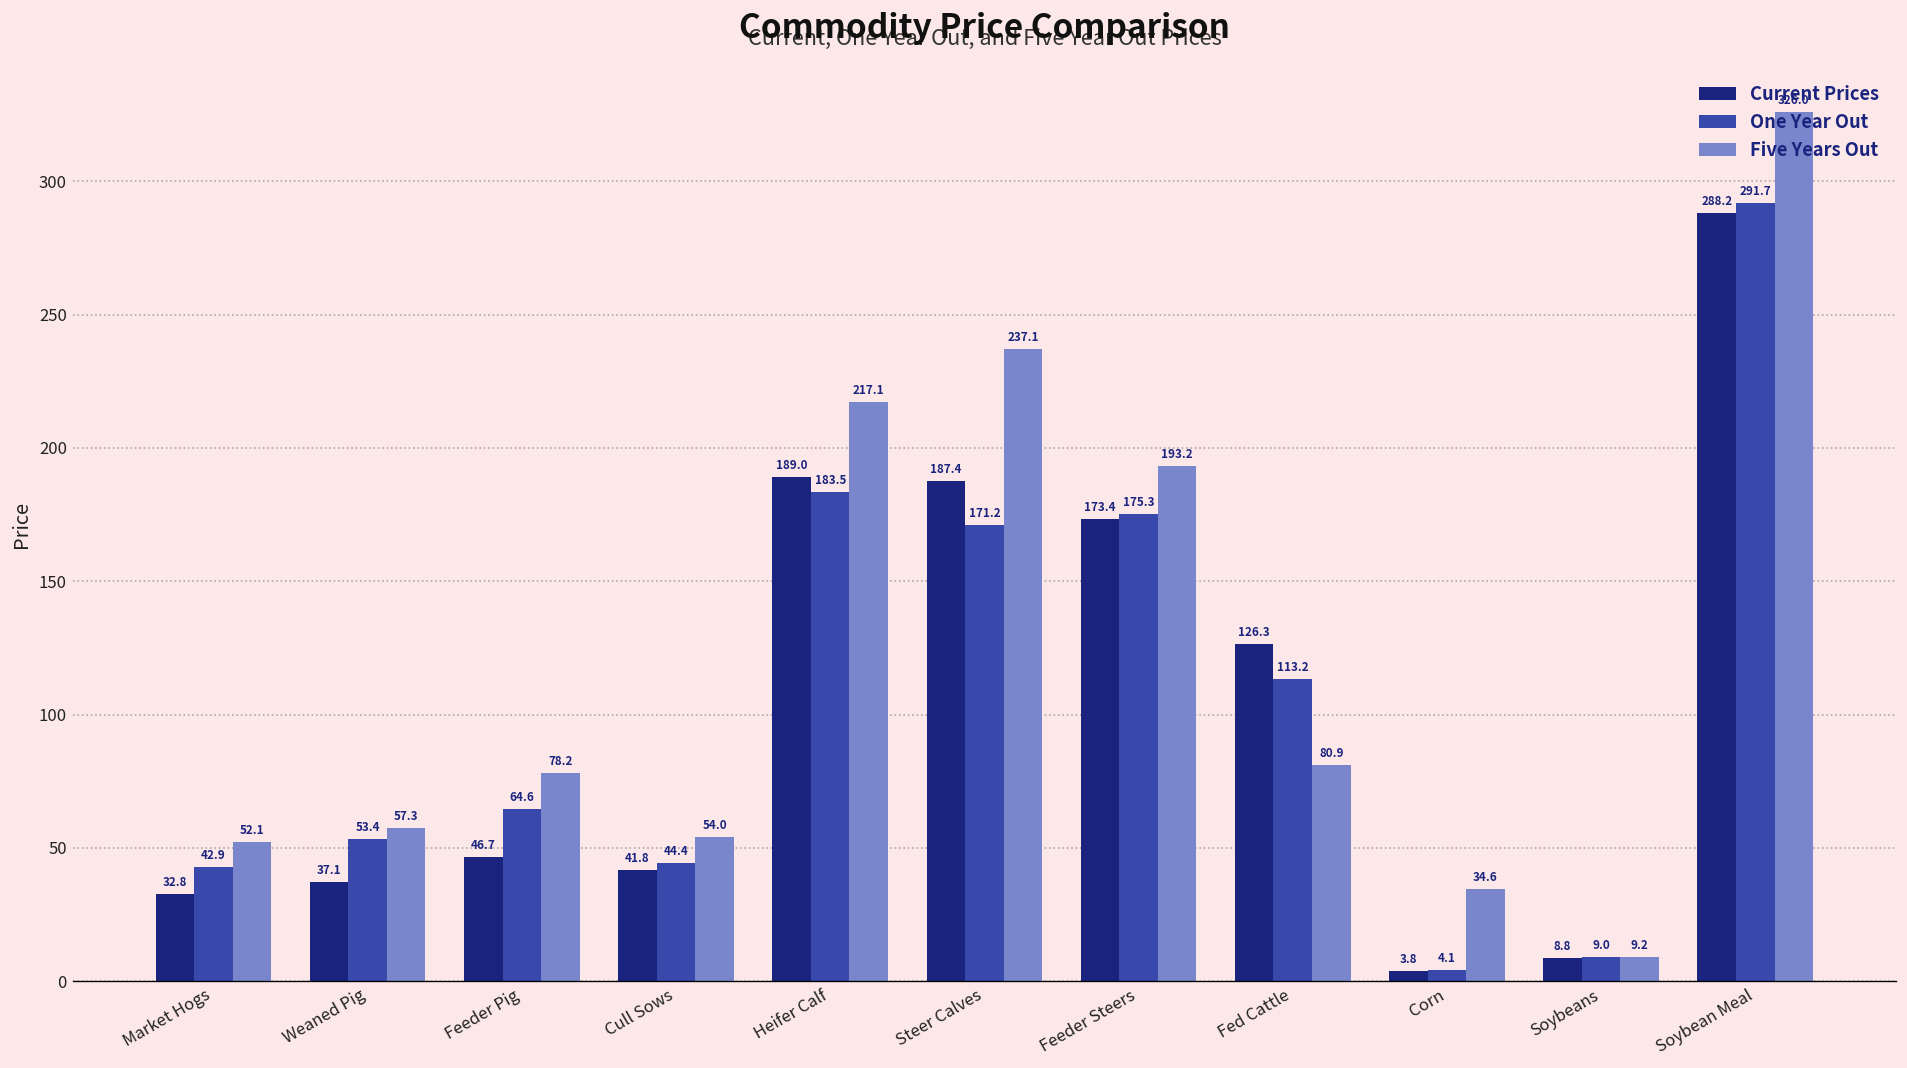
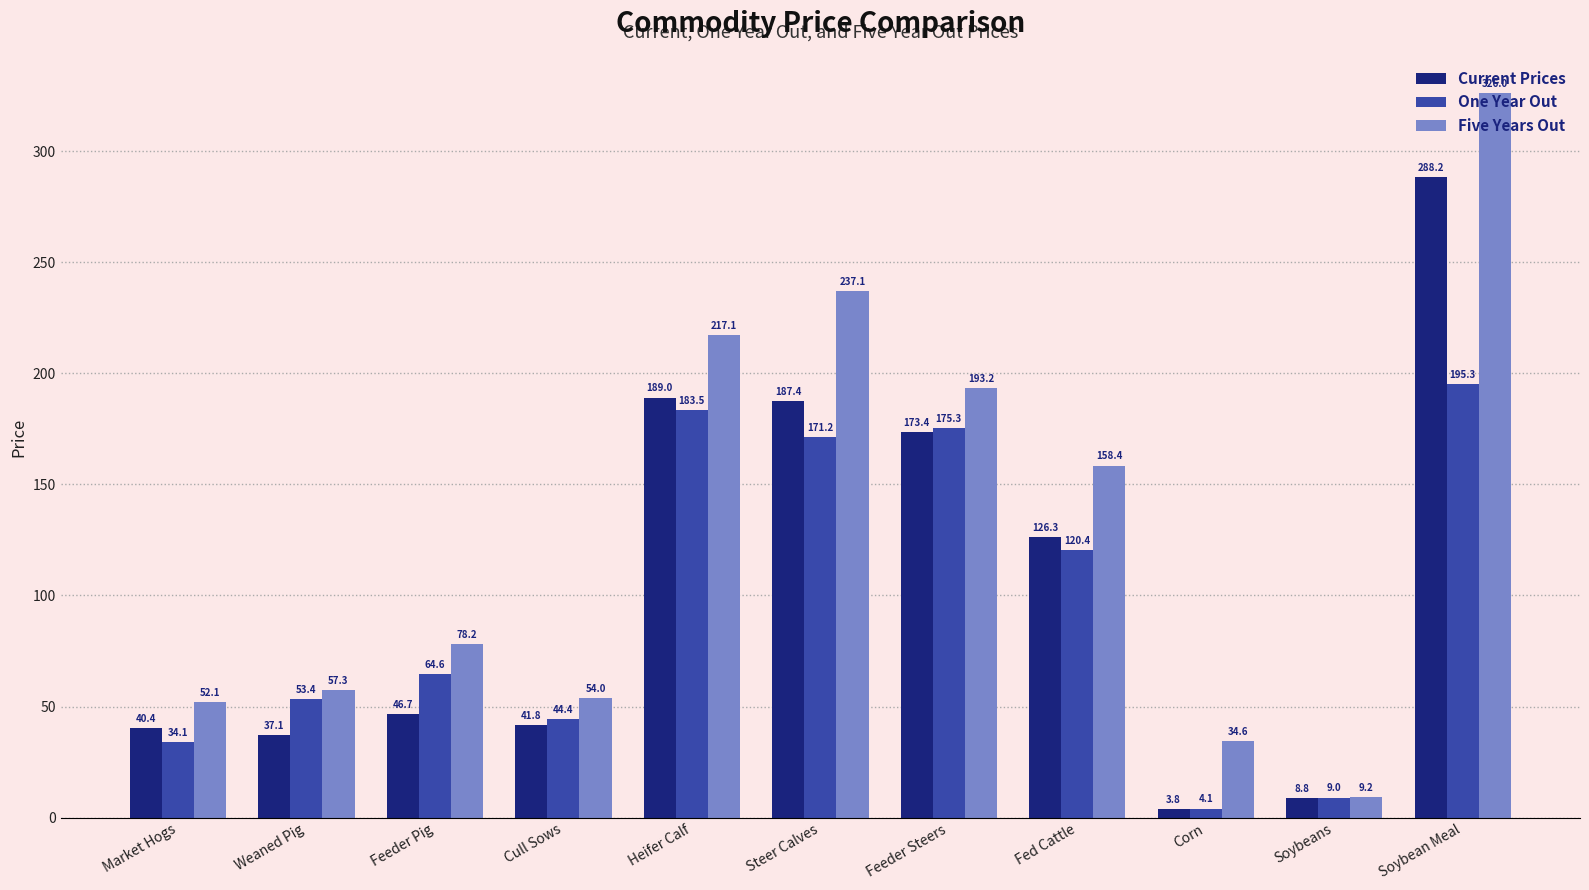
Current Prices, Market Hogs: 32.8 -> 40.4
One Year Out, Market Hogs: 42.9 -> 34.1
One Year Out, Fed Cattle: 113.2 -> 120.4
Five Years Out, Fed Cattle: 80.9 -> 158.4
One Year Out, Soybean Meal: 291.7 -> 195.3
